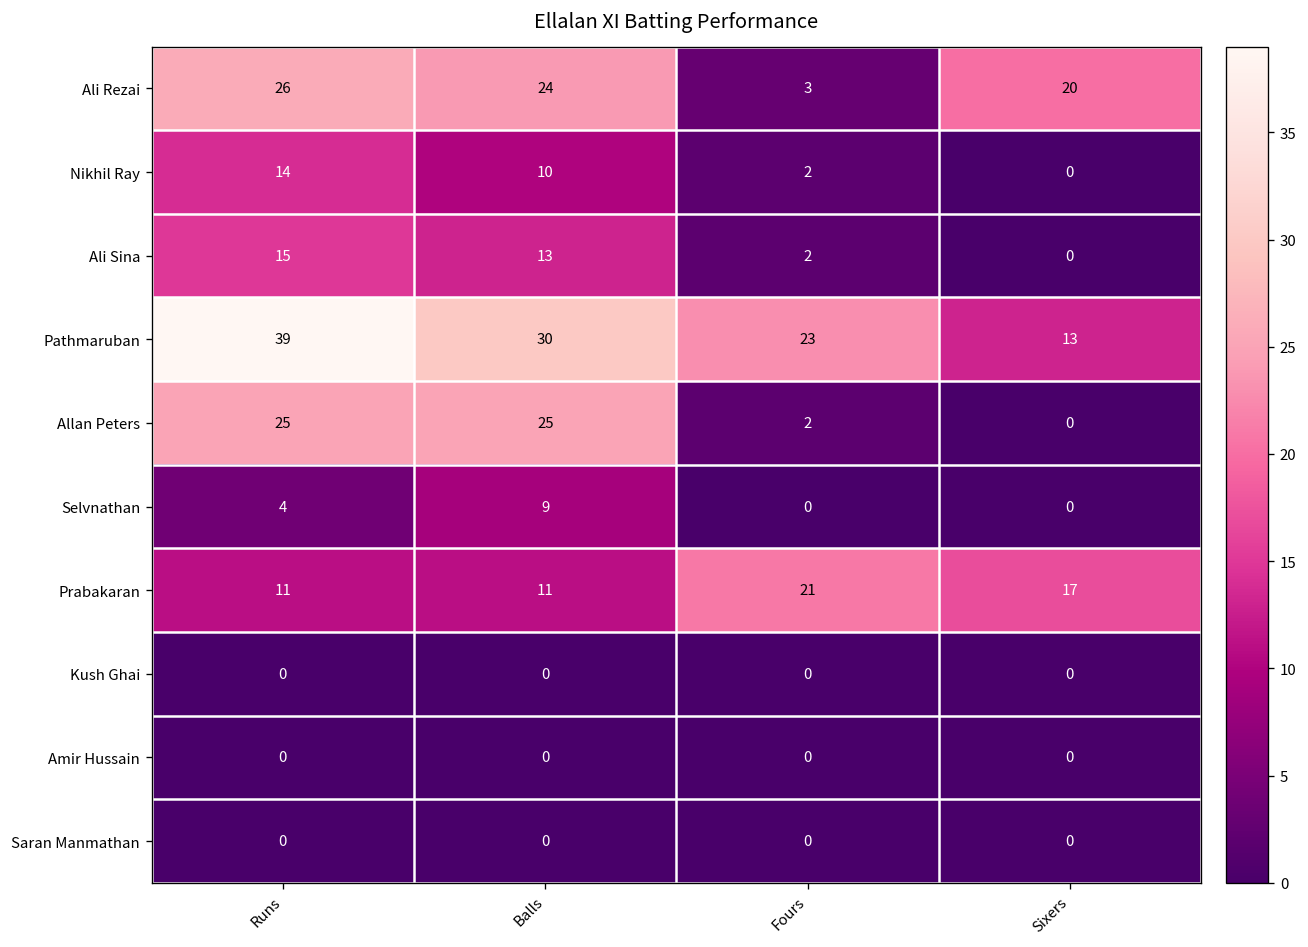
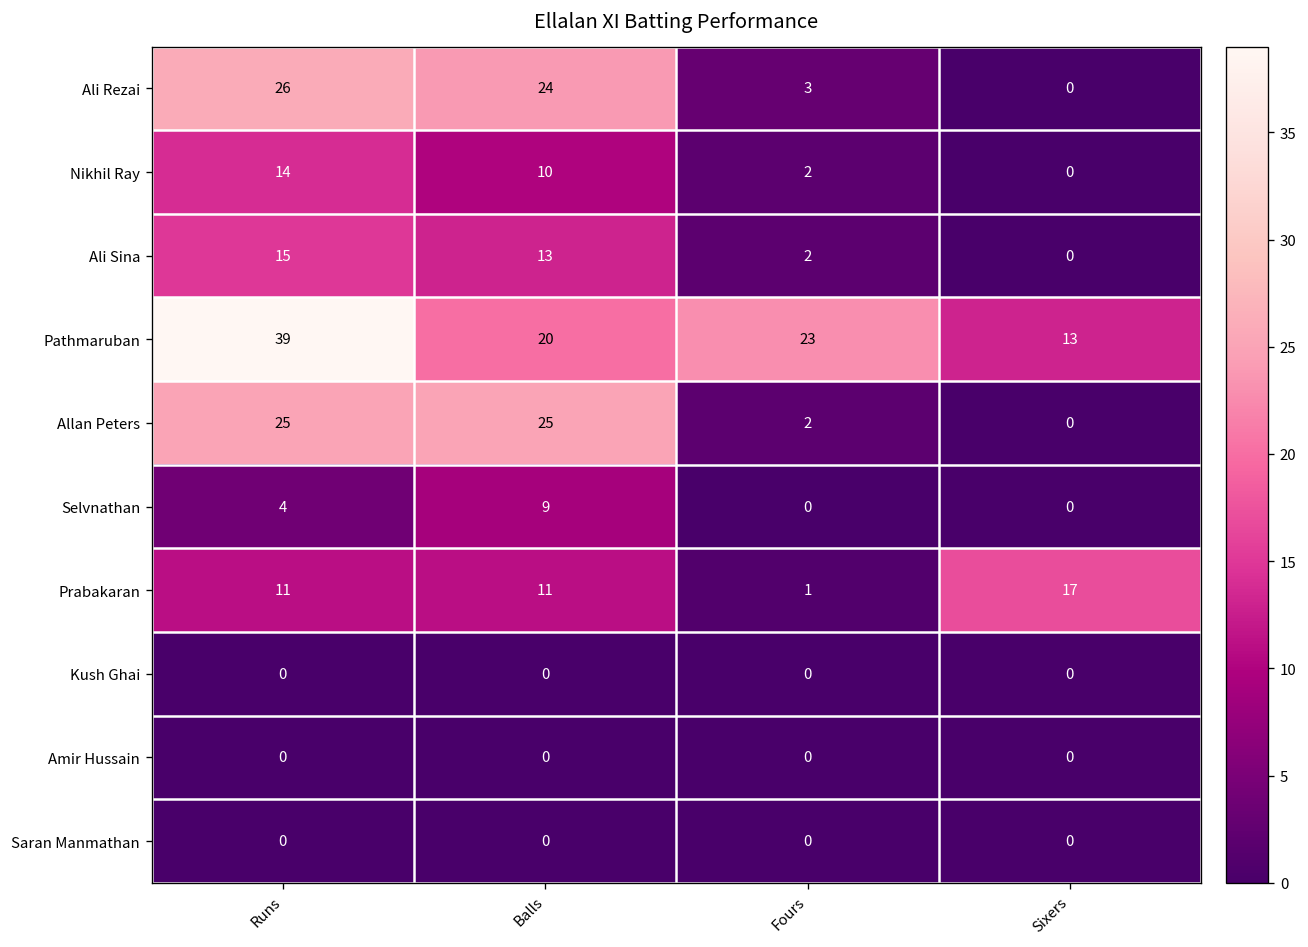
Ali Rezai, Sixers: 20 -> 0
Pathmaruban, Balls: 30 -> 20
Prabakaran, Fours: 21 -> 1
